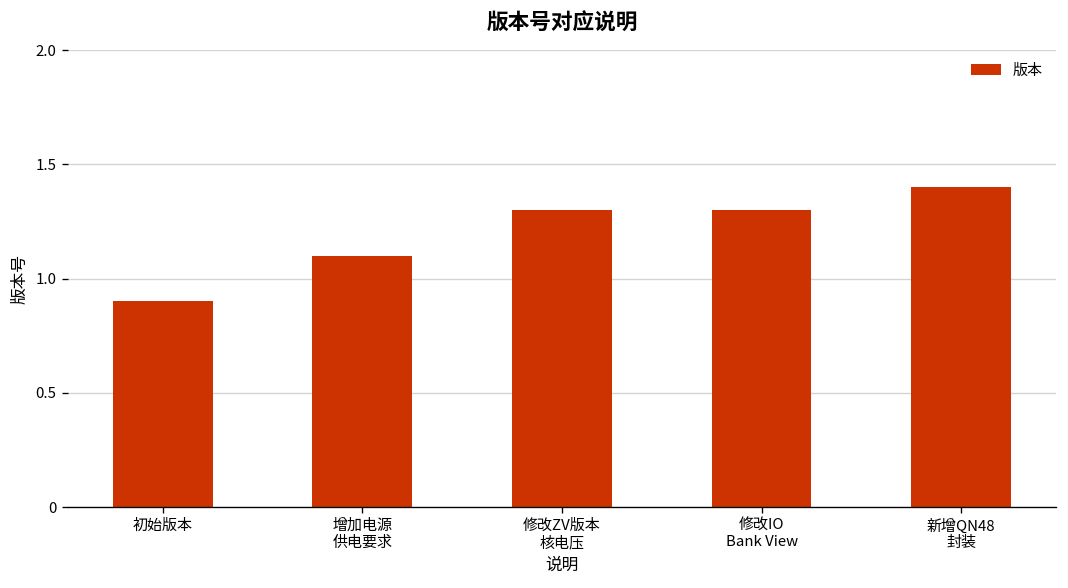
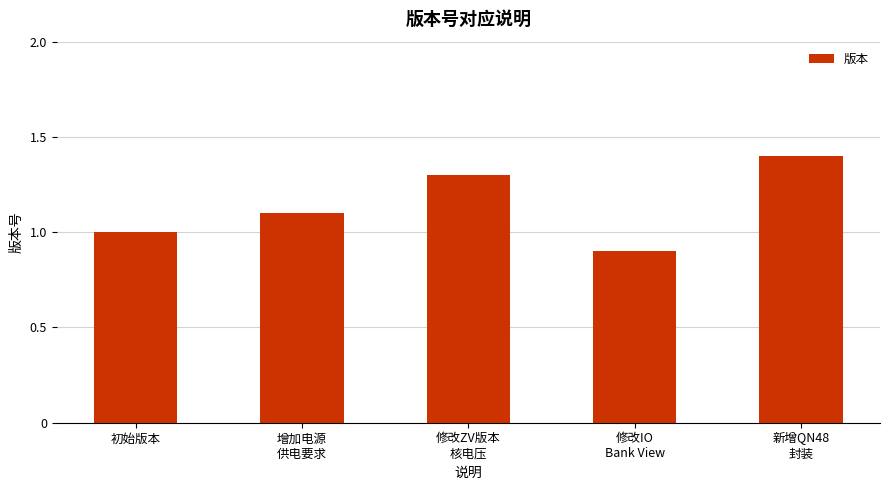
初始版本: 0.9 -> 1.0
修改IO Bank View: 1.3 -> 0.9
